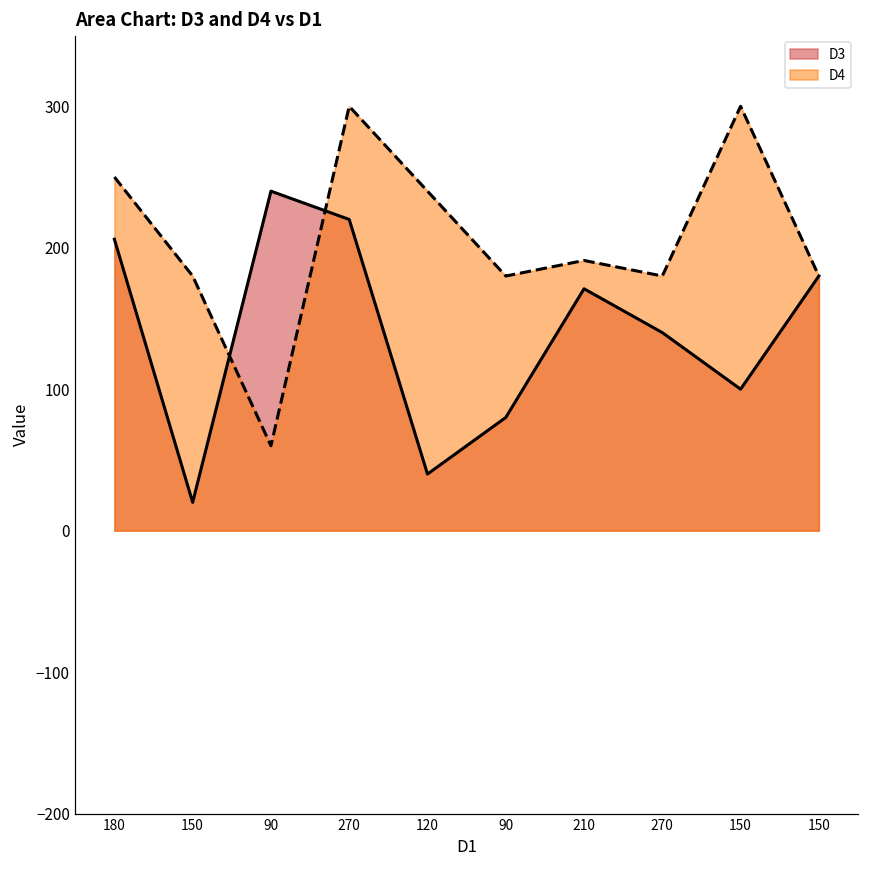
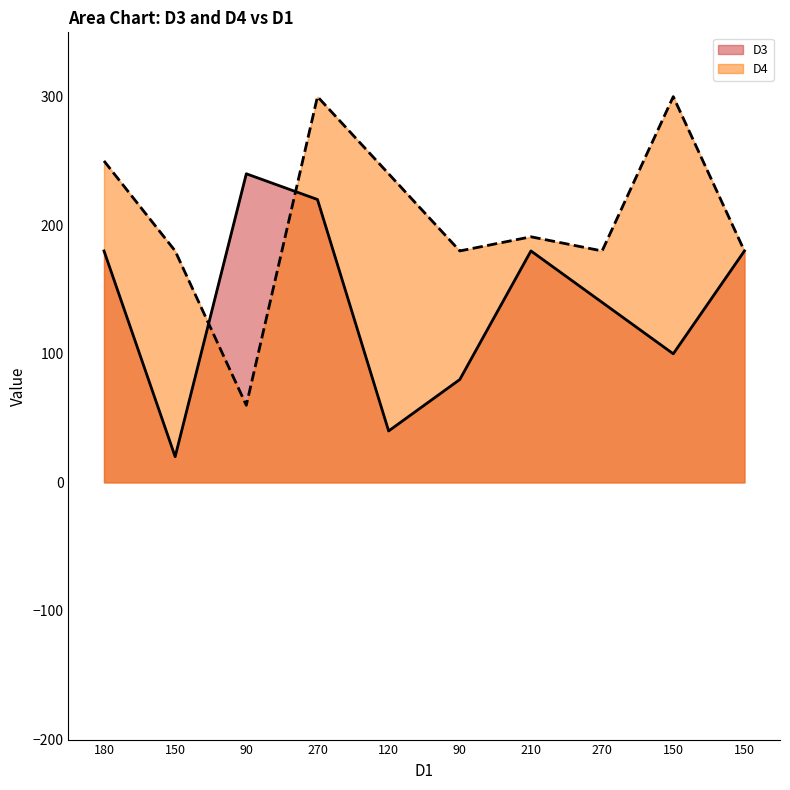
D3, 180: 206 -> 180
D3, 210: 171 -> 180
